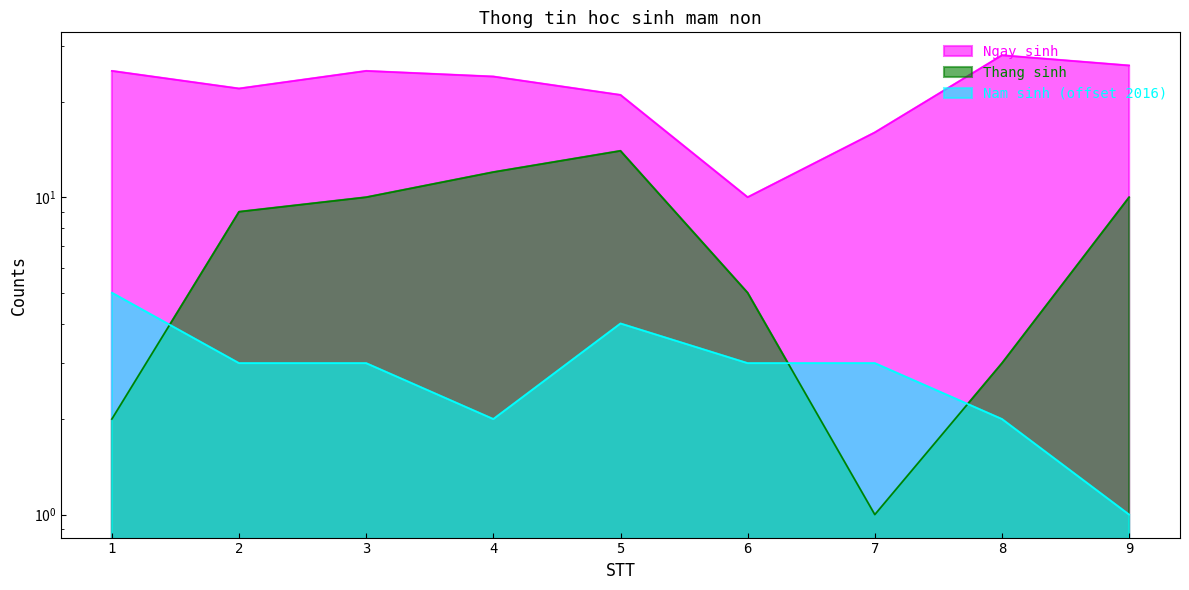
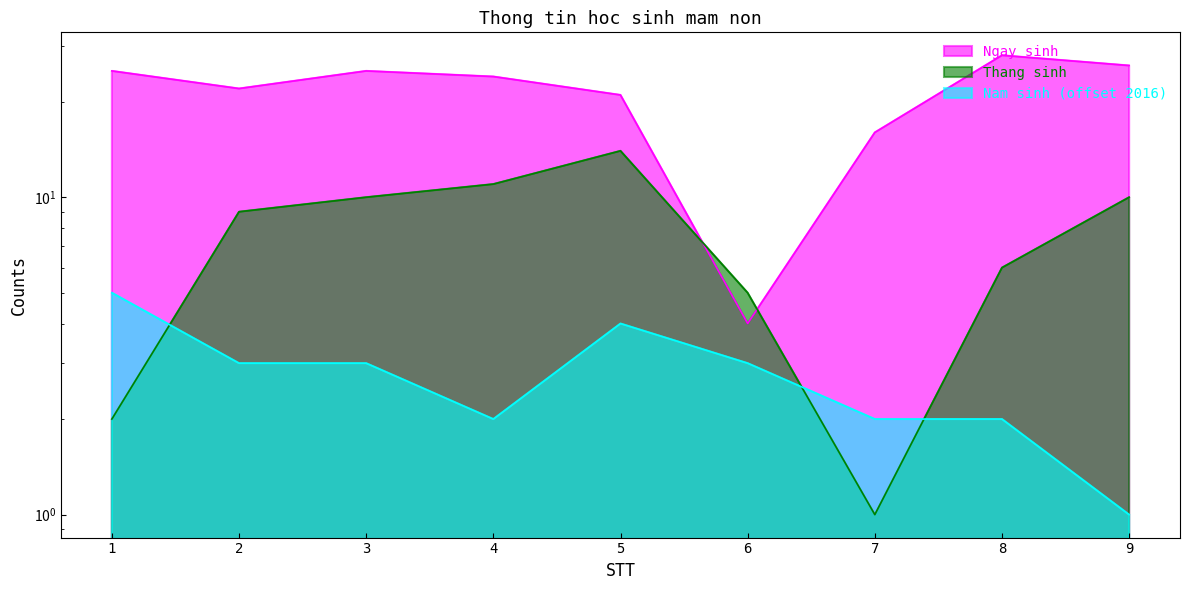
Thang sinh, 4: 12 -> 11
Ngay sinh, 6: 10 -> 4
Nam sinh (offset 2016), 7: 3.0 -> 2.0
Thang sinh, 8: 3 -> 6
